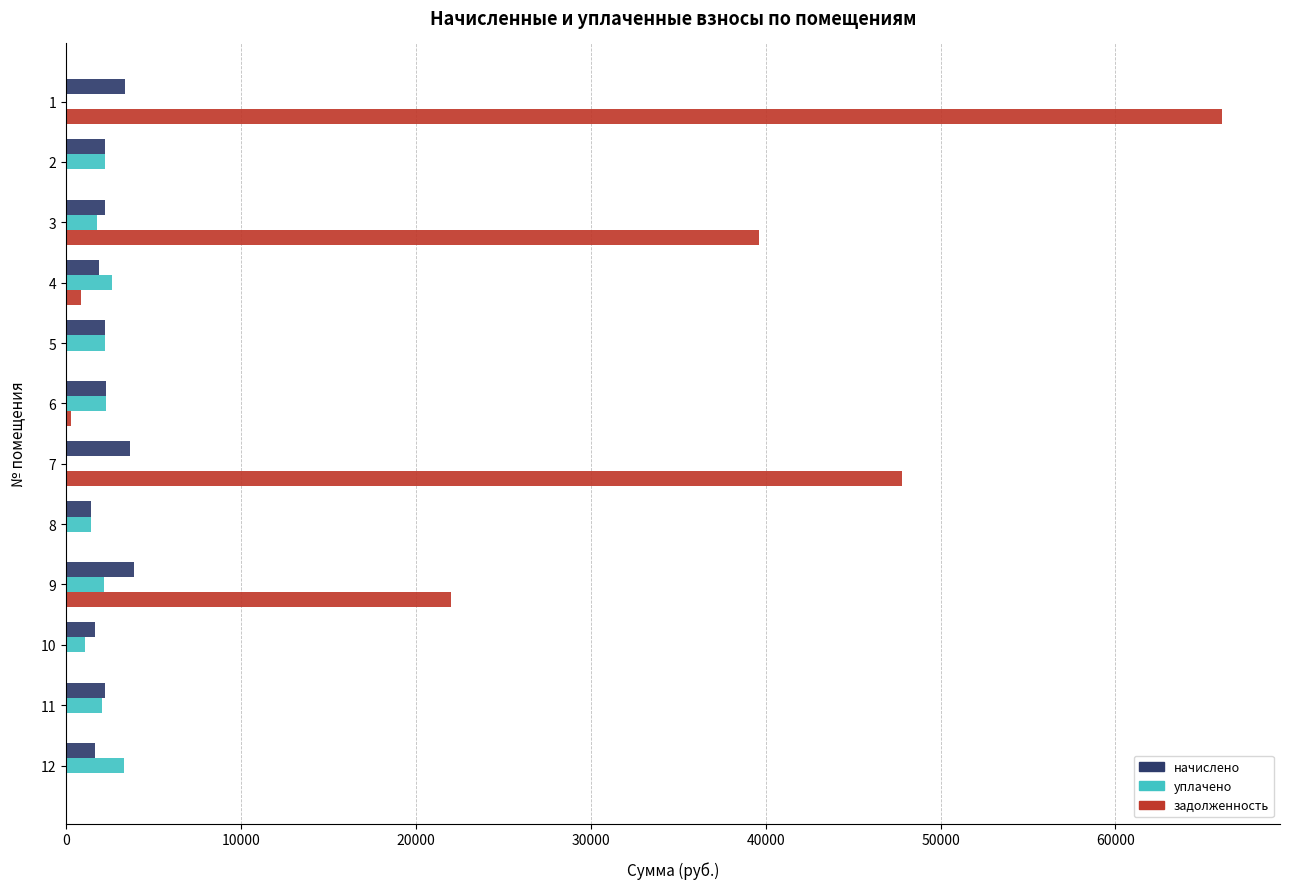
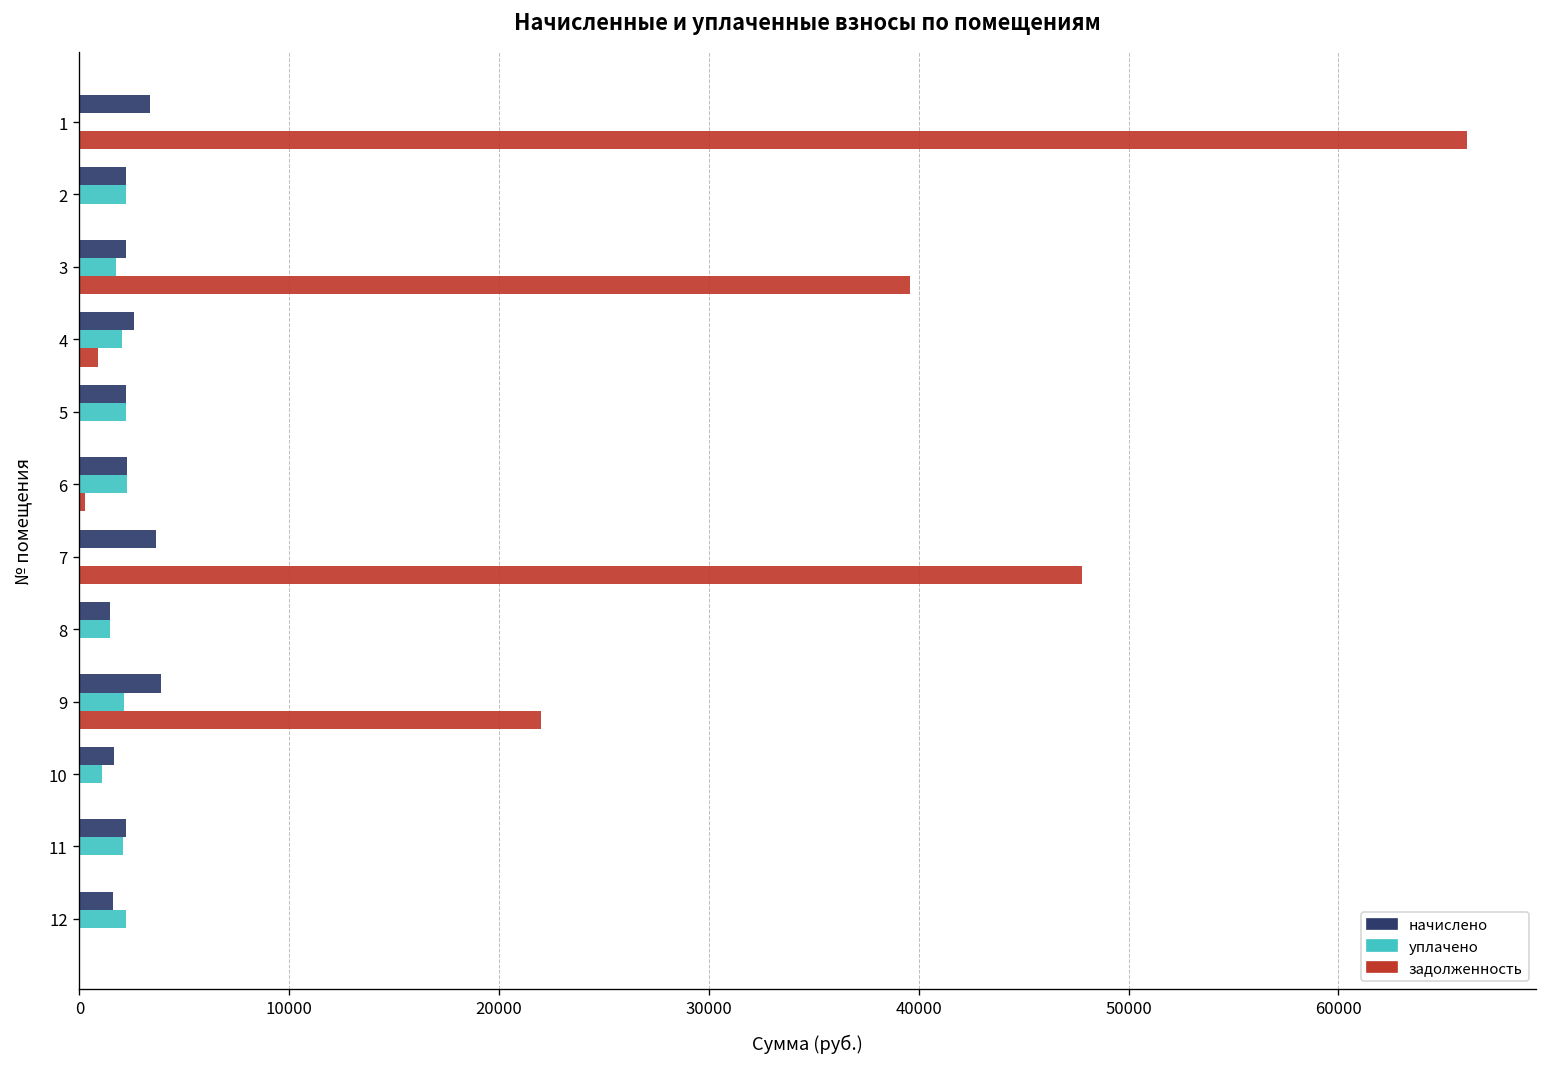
начислено, 4: 1900 -> 2600
уплачено, 4: 2600 -> 2000
уплачено, 12: 3300 -> 2200
